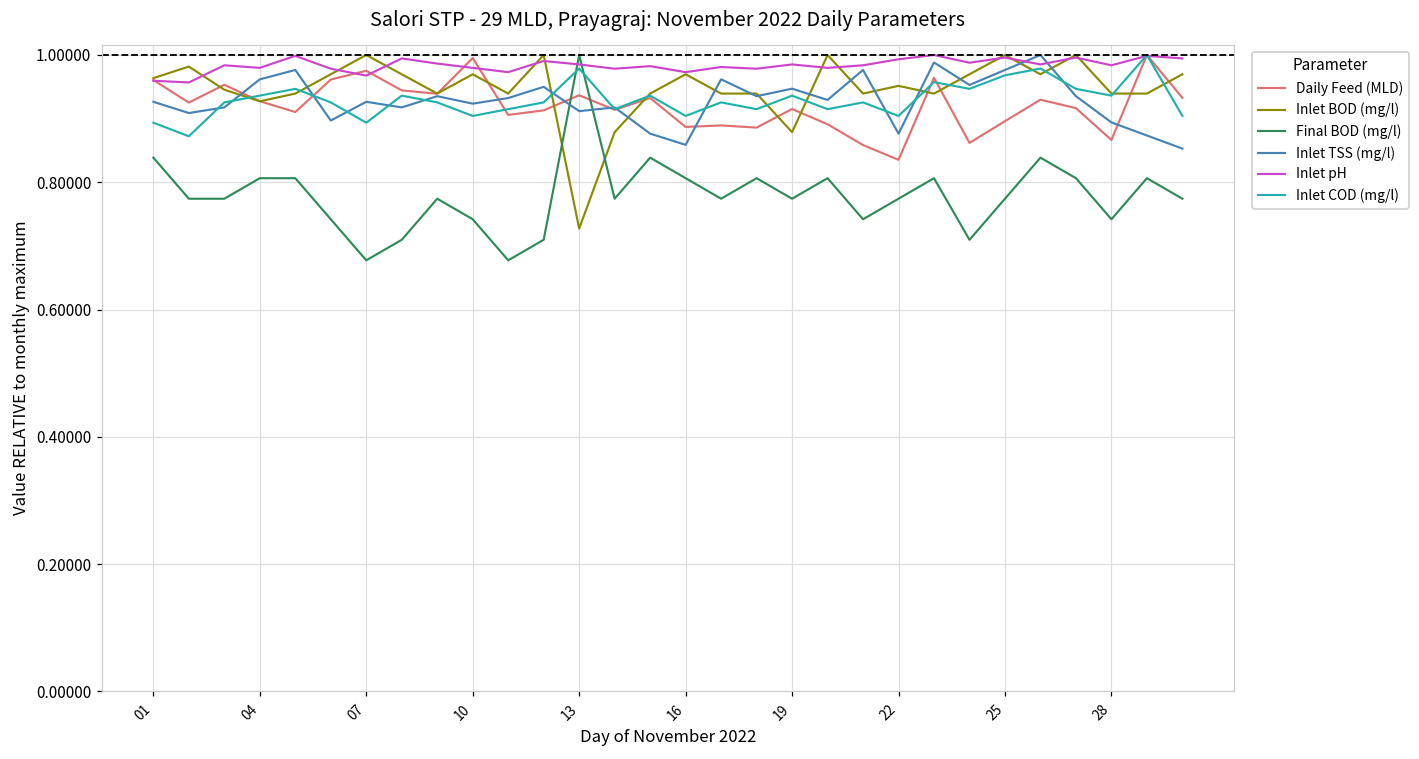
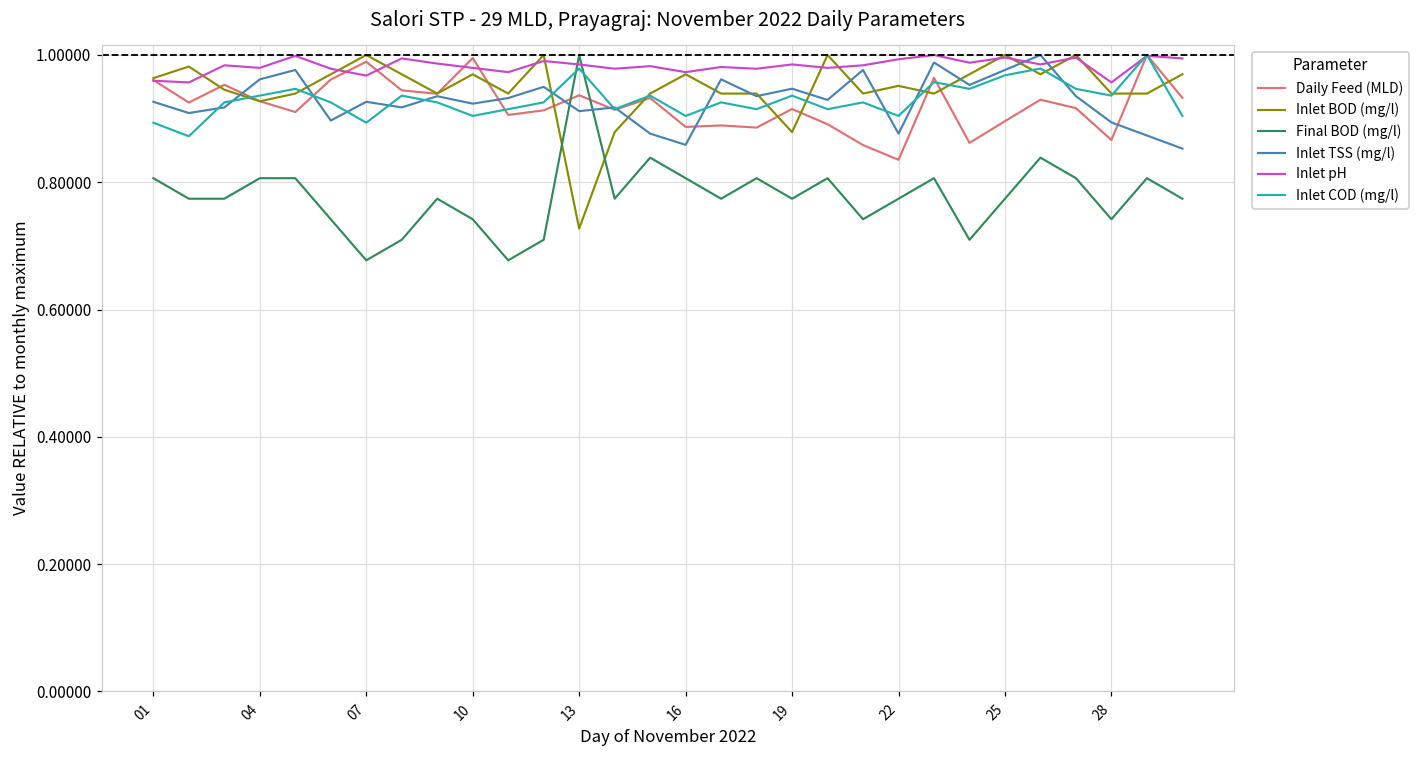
Final BOD (mg/l), 01: 0.84 -> 0.81
Daily Feed (MLD), 07: 0.98 -> 0.99
Inlet pH, 28: 0.98 -> 0.96
